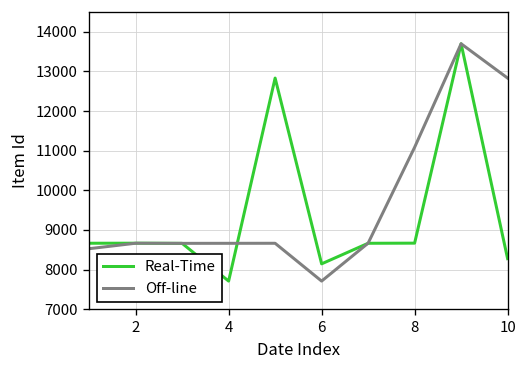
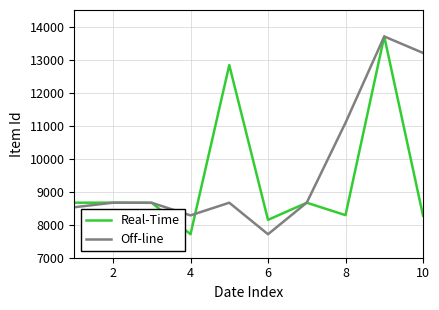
Off-line, 4: 8700 -> 8300
Real-Time, 8: 8700 -> 8300
Off-line, 10: 12800 -> 13200
